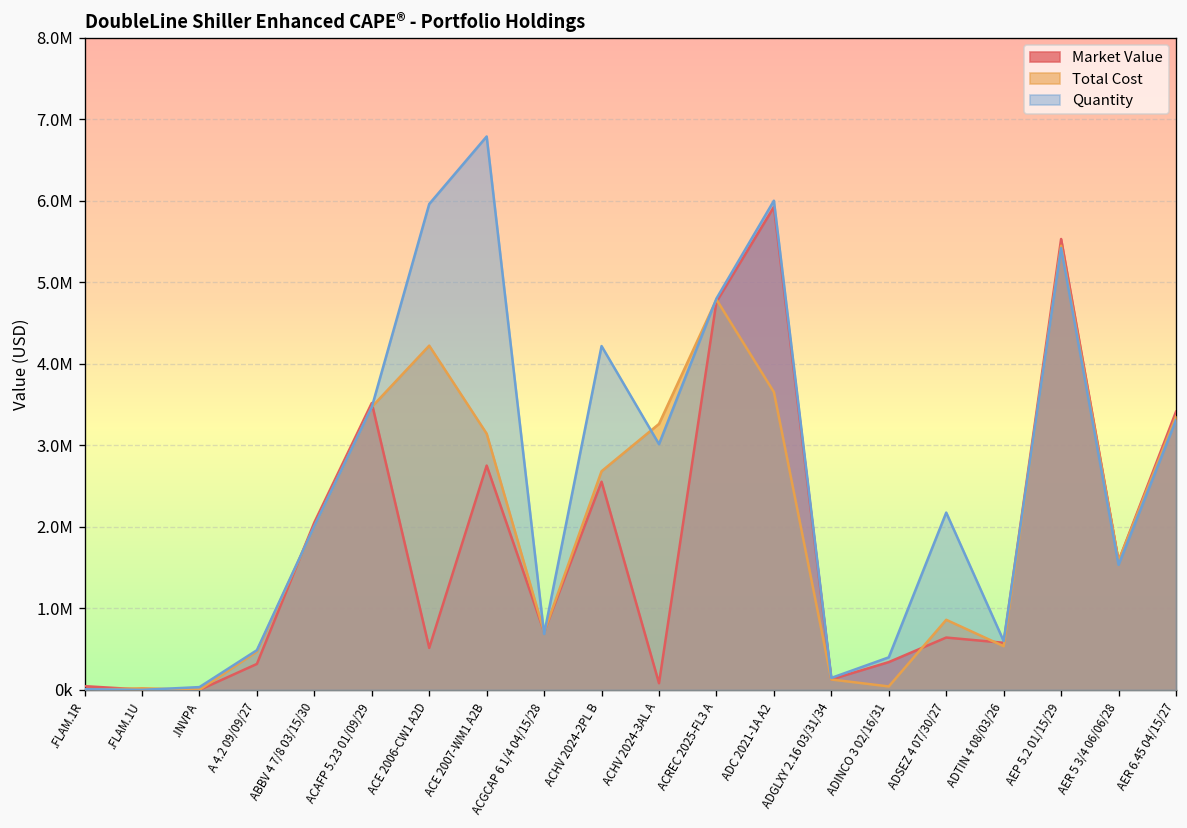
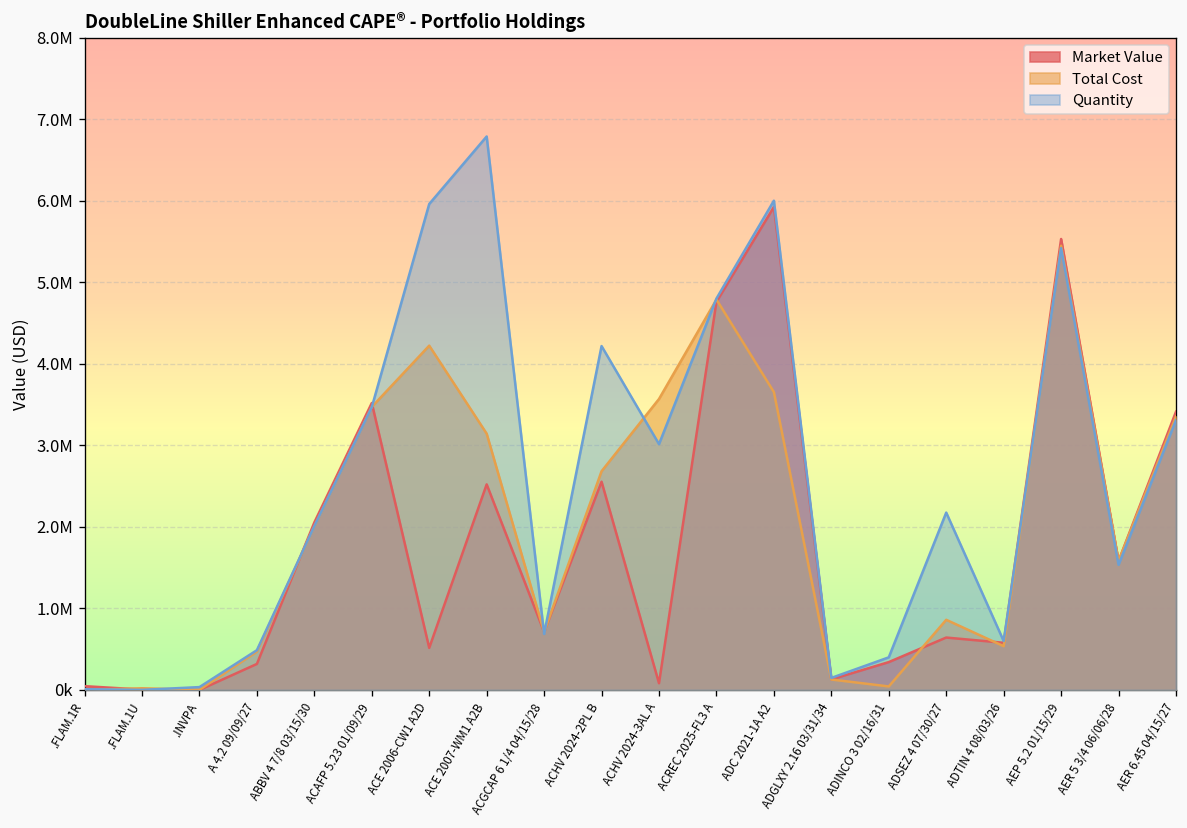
Market Value, ACE 2007-WM1 A2B: 2800000 -> 2500000
Total Cost, ACHV 2024-3AL A: 3300000 -> 3600000
